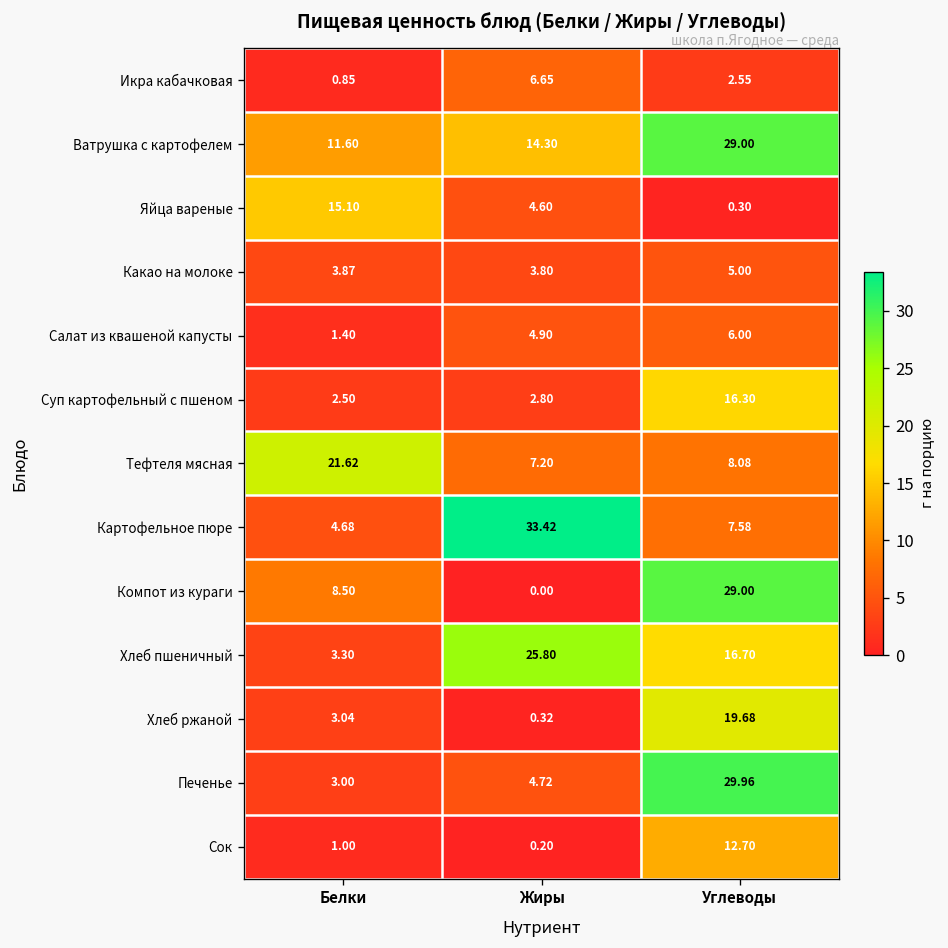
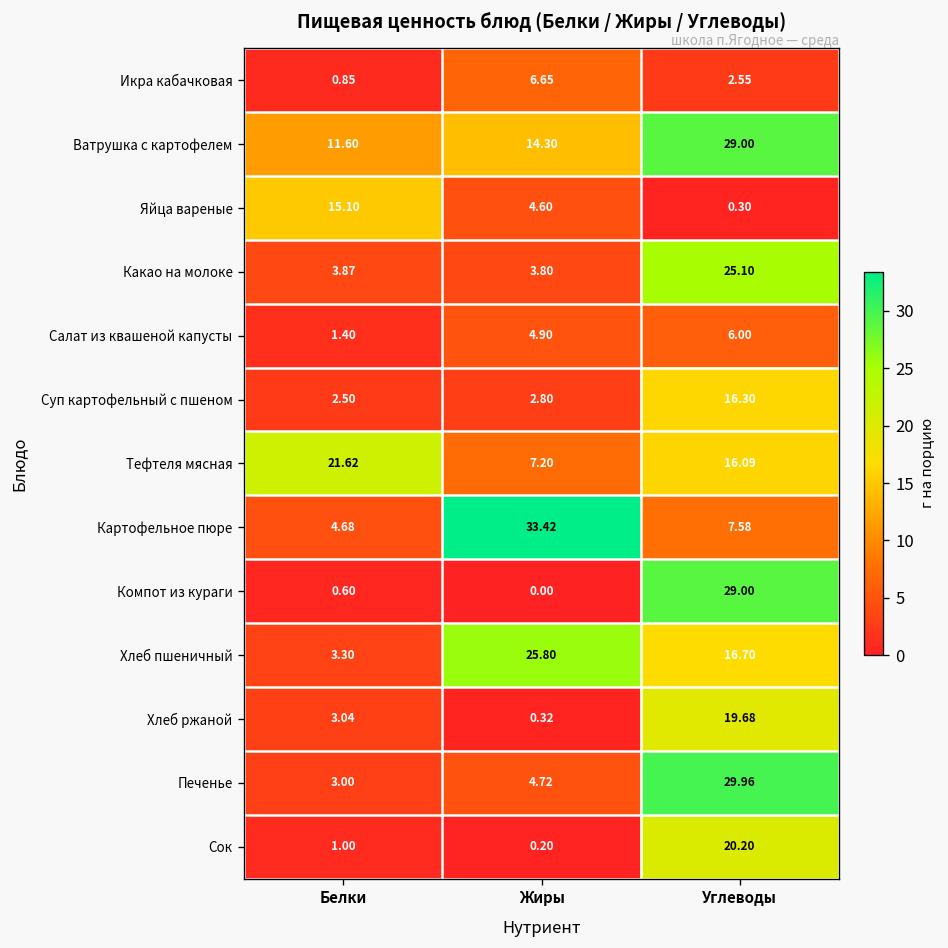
Какао на молоке, Углеводы: 5.00 -> 25.10
Тефтеля мясная, Углеводы: 8.08 -> 16.09
Компот из кураги, Белки: 8.50 -> 0.60
Сок, Углеводы: 12.70 -> 20.20
